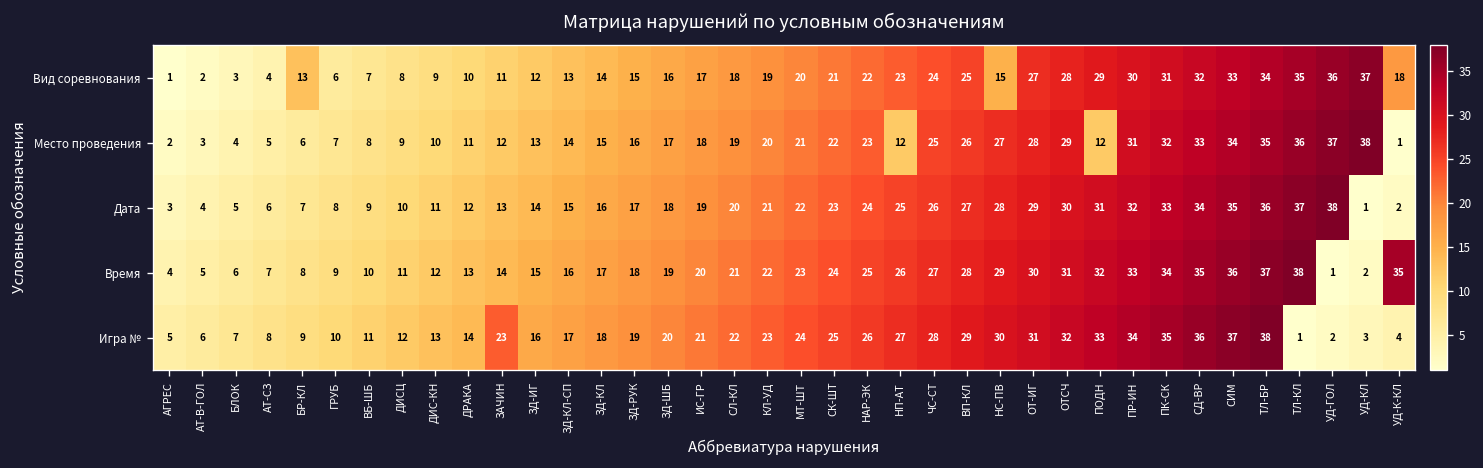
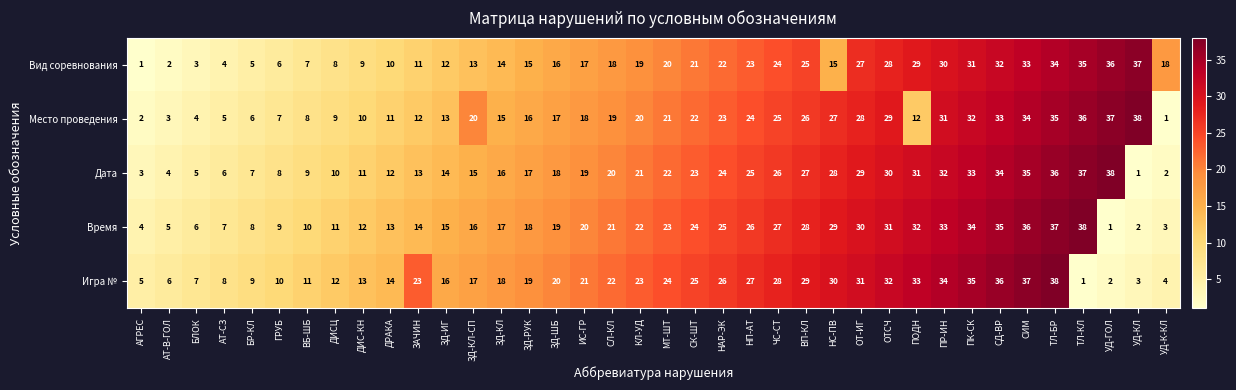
Вид соревнования, БР-КЛ: 13 -> 5
Место проведения, ЗД-КЛ-СП: 14 -> 20
Место проведения, НП-АТ: 12 -> 24
Время, УД-К-КЛ: 35 -> 3
